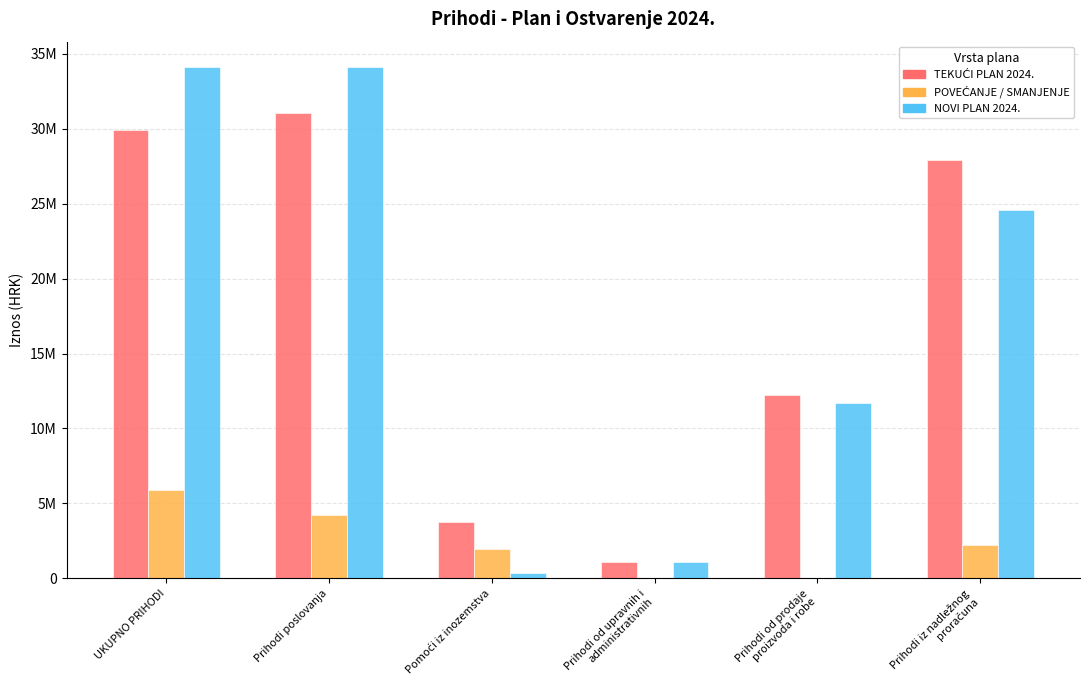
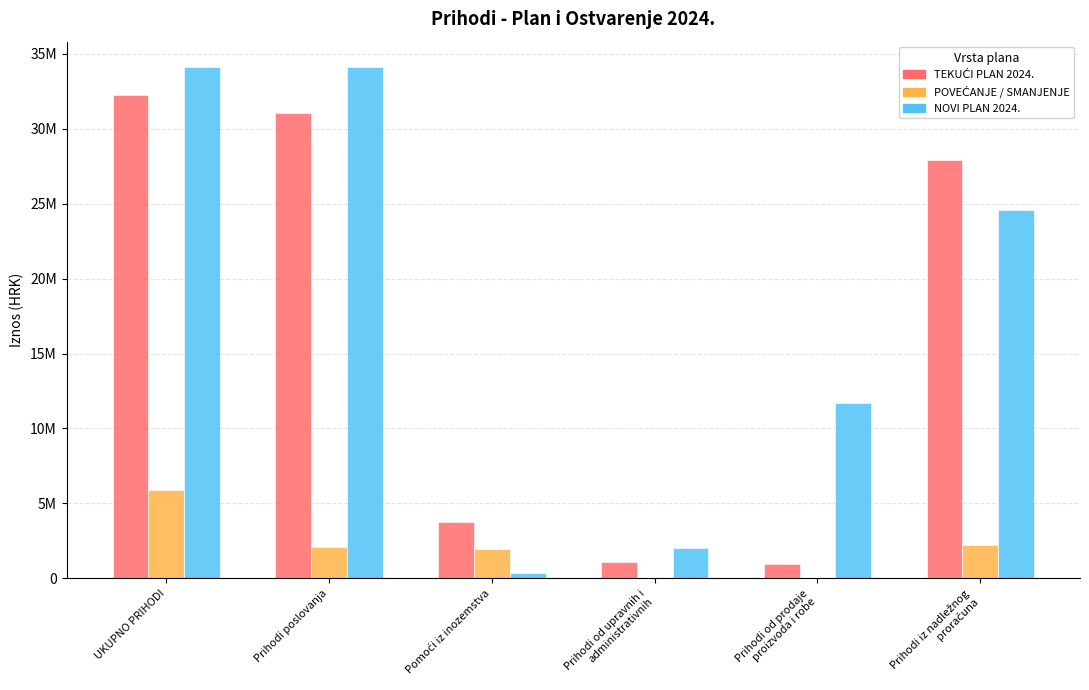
TEKUĆI PLAN 2024., UKUPNO PRIHODI: 29900000 -> 32200000
POVEĆANJE / SMANJENJE, Prihodi poslovanja: 4200000 -> 2100000
NOVI PLAN 2024., Prihodi od upravnih i administrativnih: 1100000 -> 2000000
TEKUĆI PLAN 2024., Prihodi od prodaje proizvoda i robe: 12300000 -> 1000000
